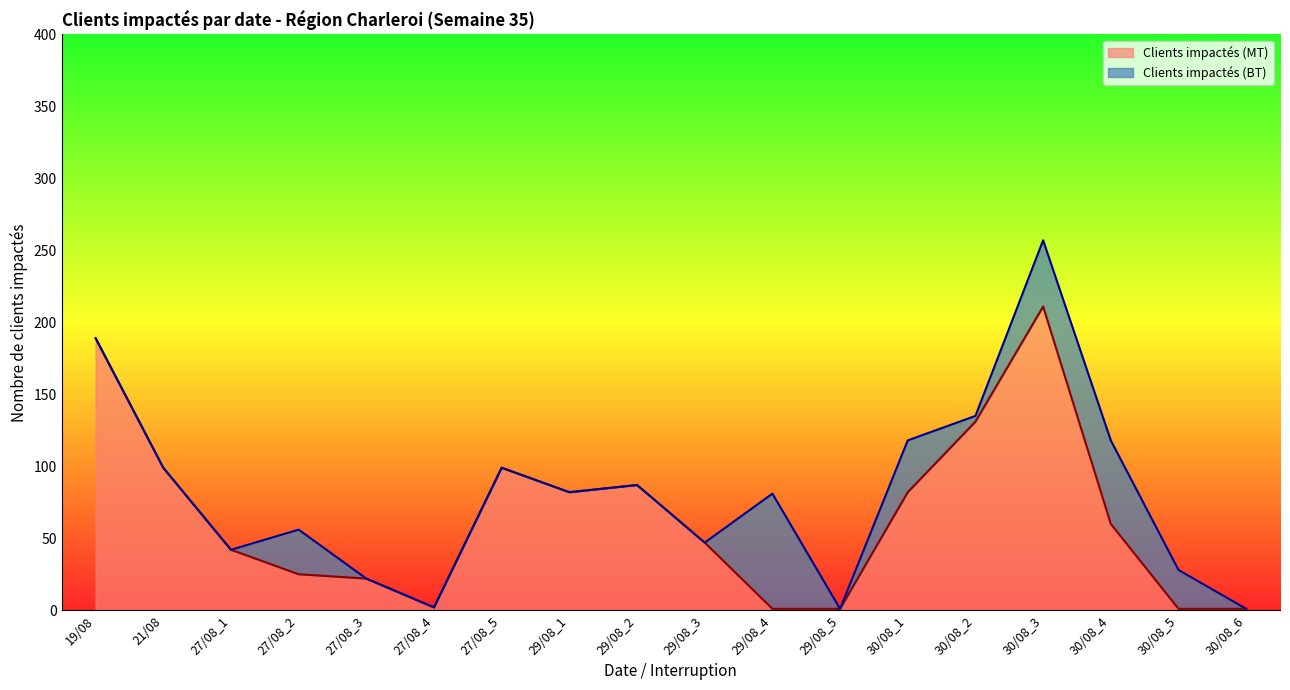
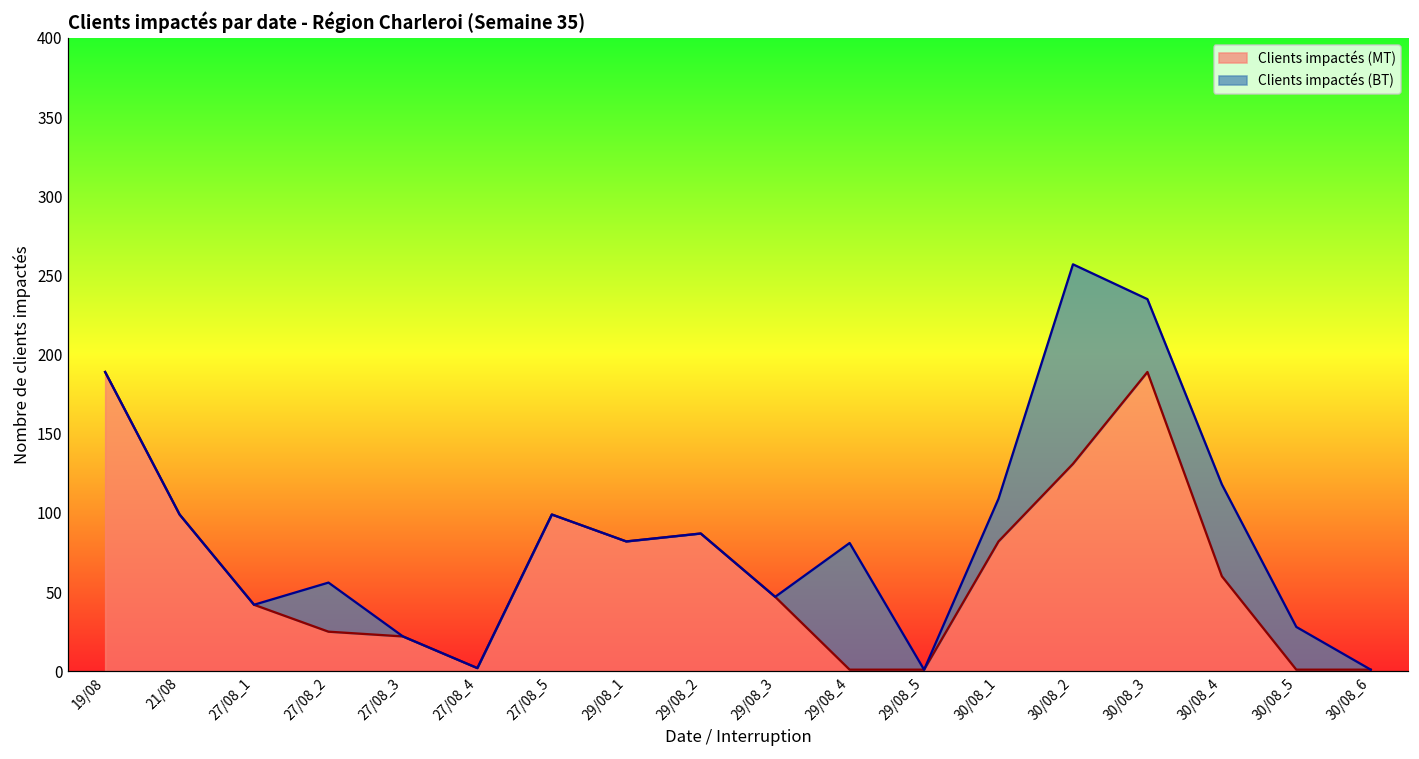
Clients impactés (BT), 30/08_1: 36 -> 27
Clients impactés (BT), 30/08_2: 4 -> 126
Clients impactés (MT), 30/08_3: 211 -> 189
